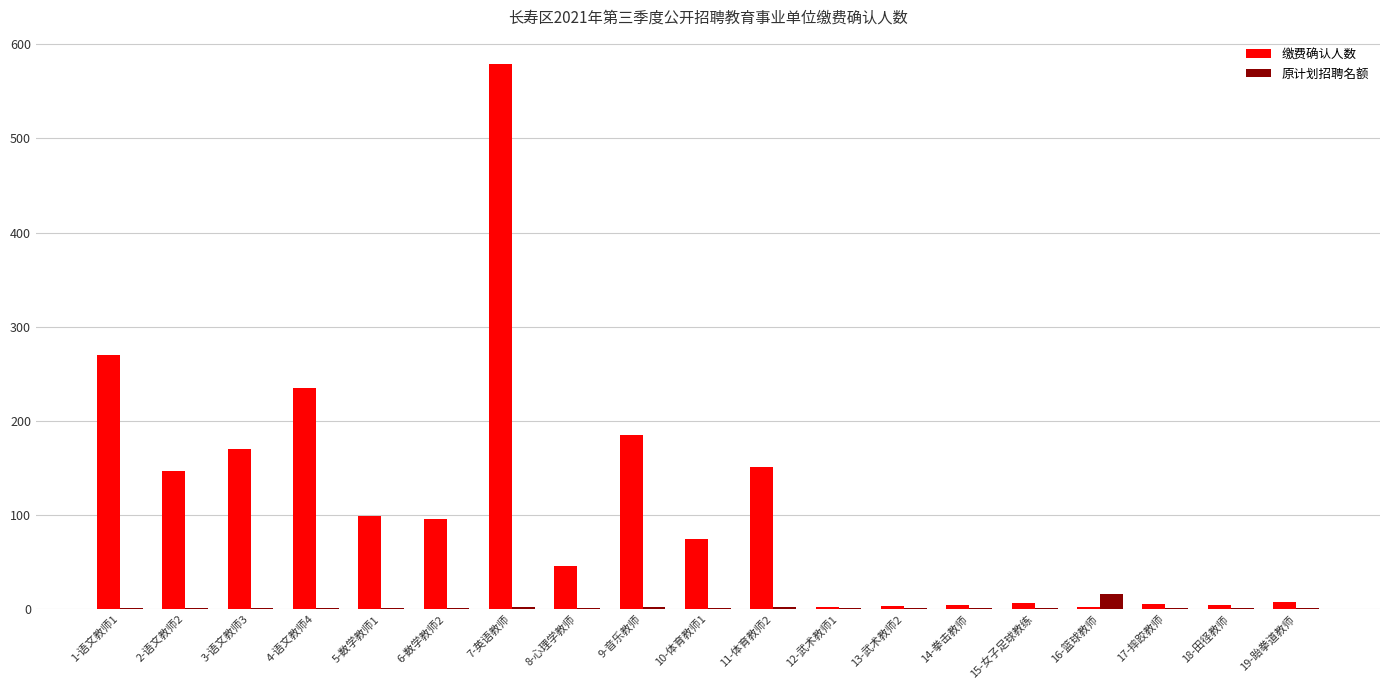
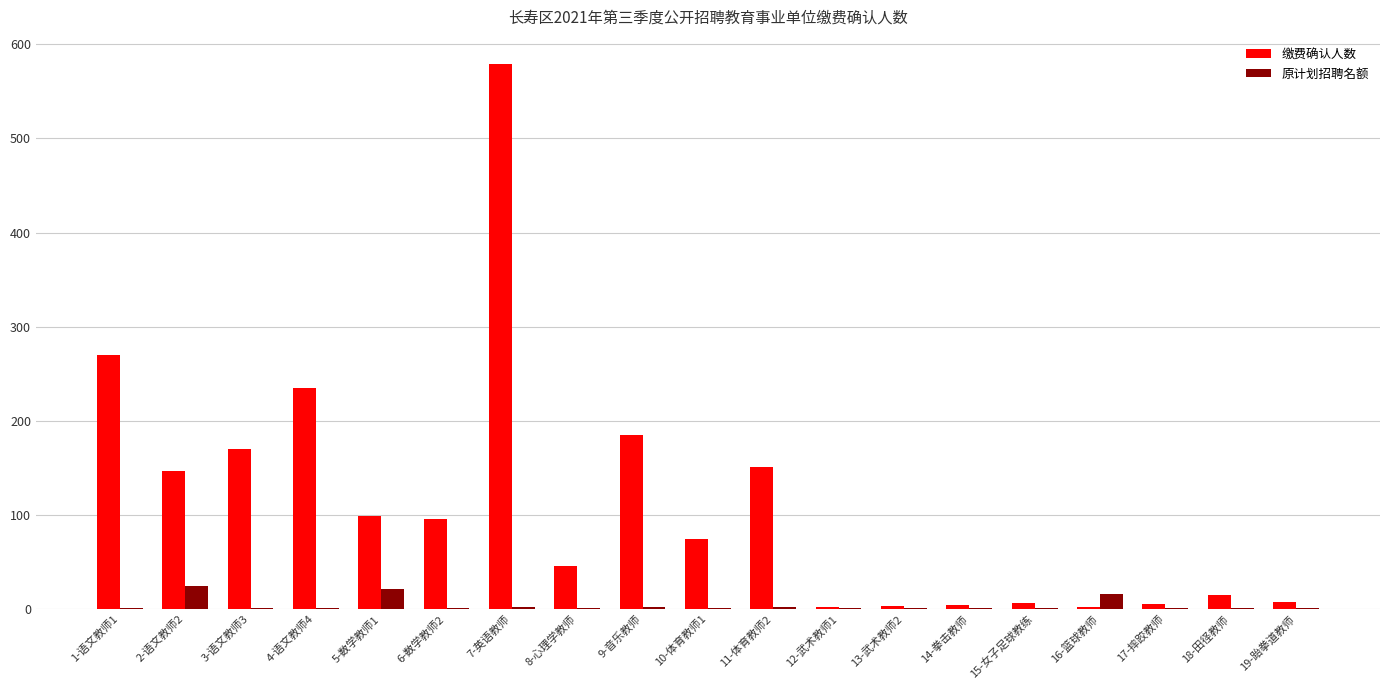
原计划招聘名额, 2-语文教师2: 0 -> 20
原计划招聘名额, 5-数学教师1: 0 -> 20
缴费确认人数, 18-田径教师: 0 -> 20
